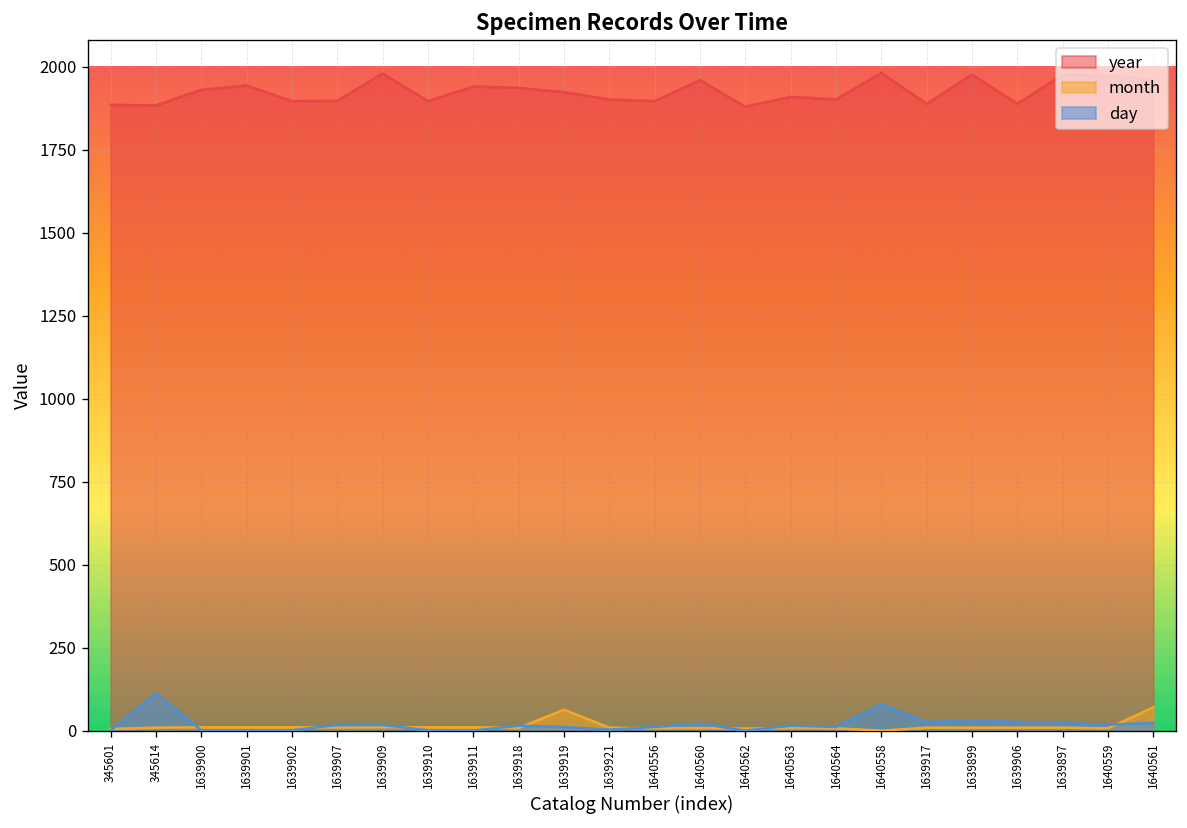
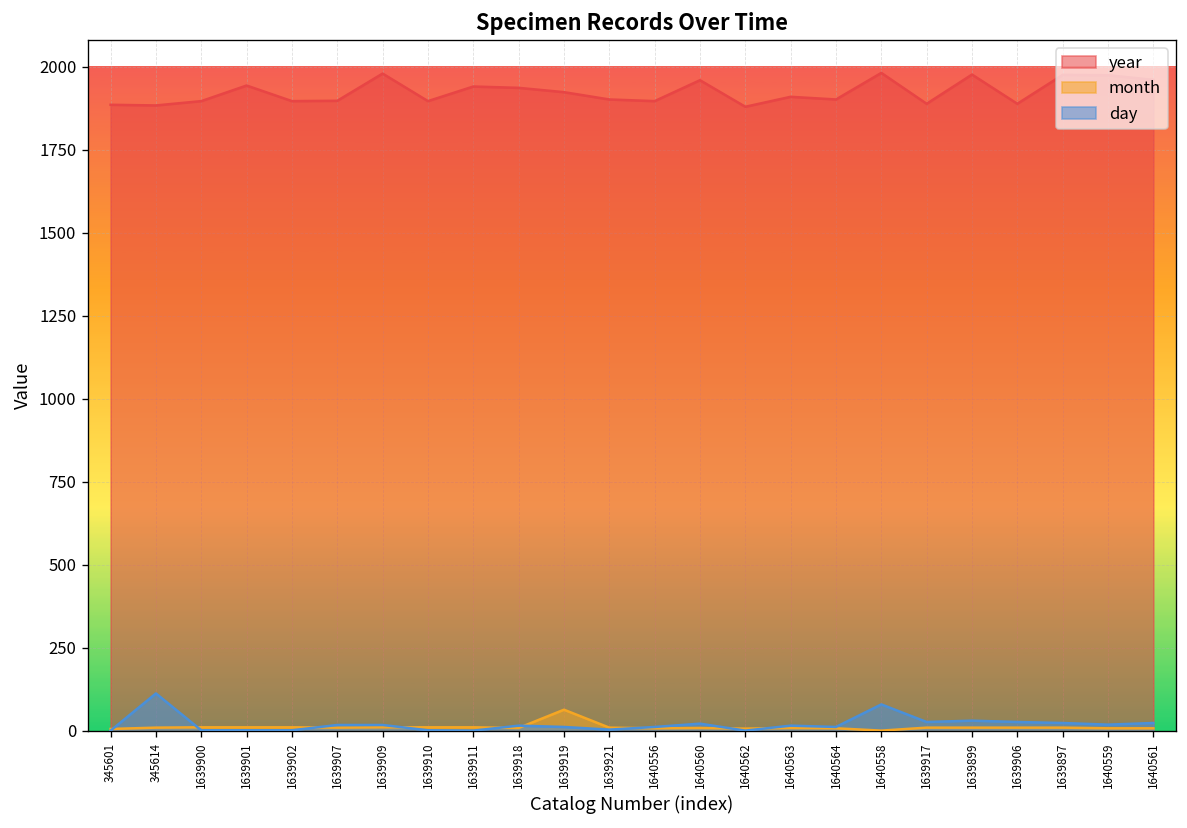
year, 1639900: 1930 -> 1900
month, 1640561: 70 -> 10
